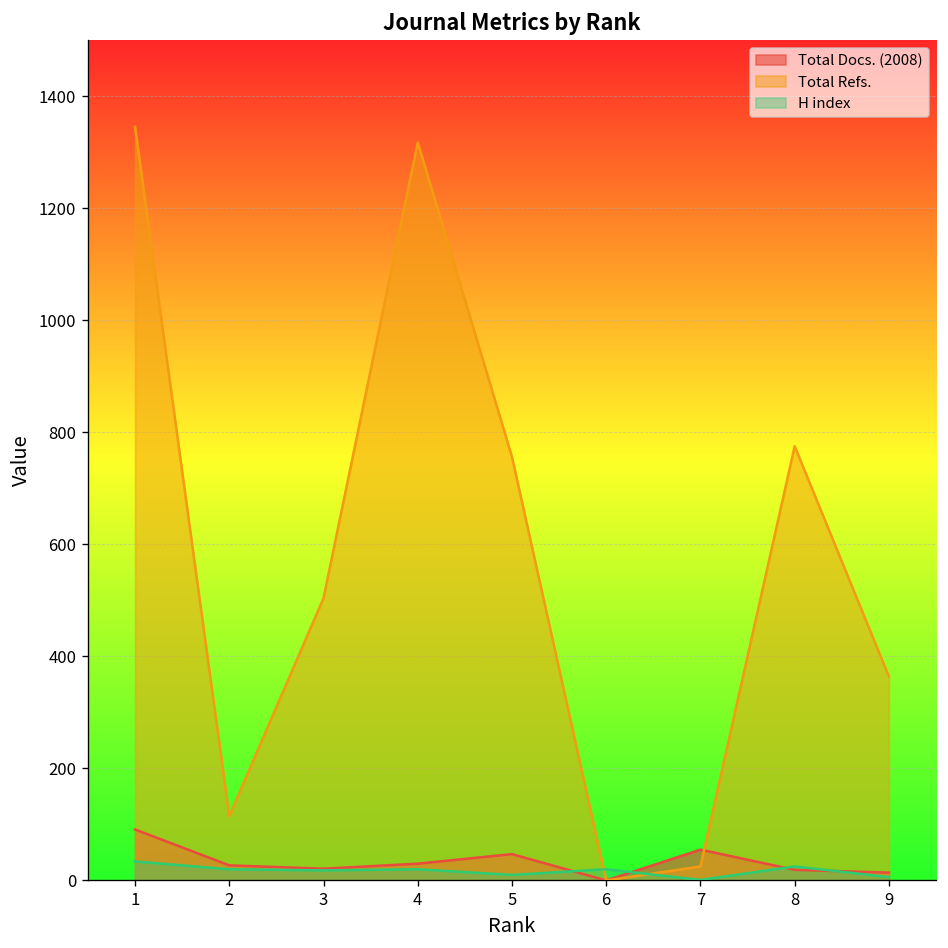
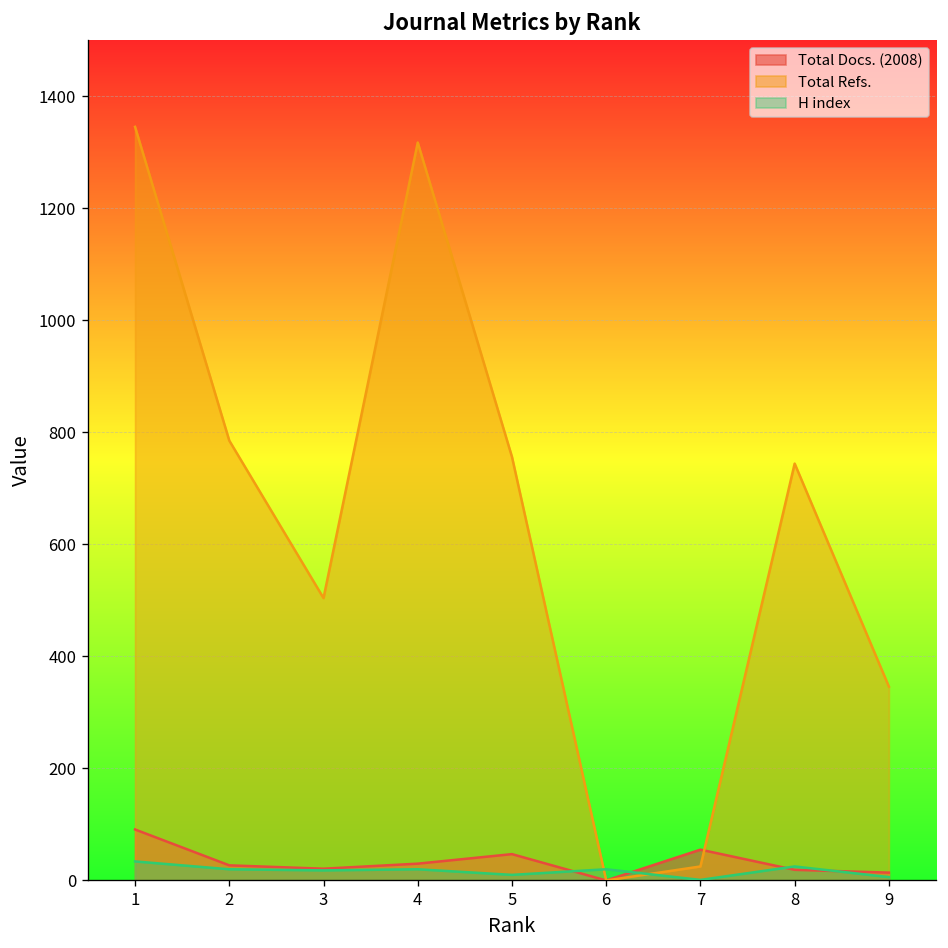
Total Refs., 2: 120 -> 790
Total Refs., 8: 780 -> 740
Total Refs., 9: 360 -> 350
